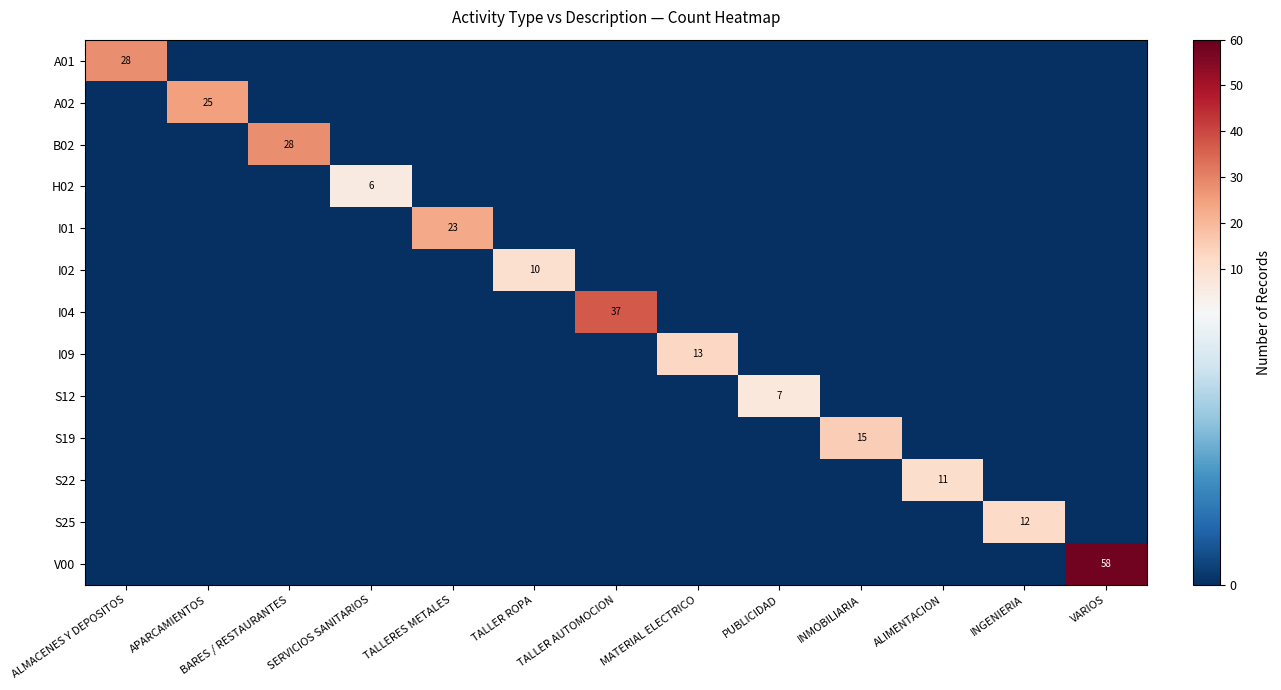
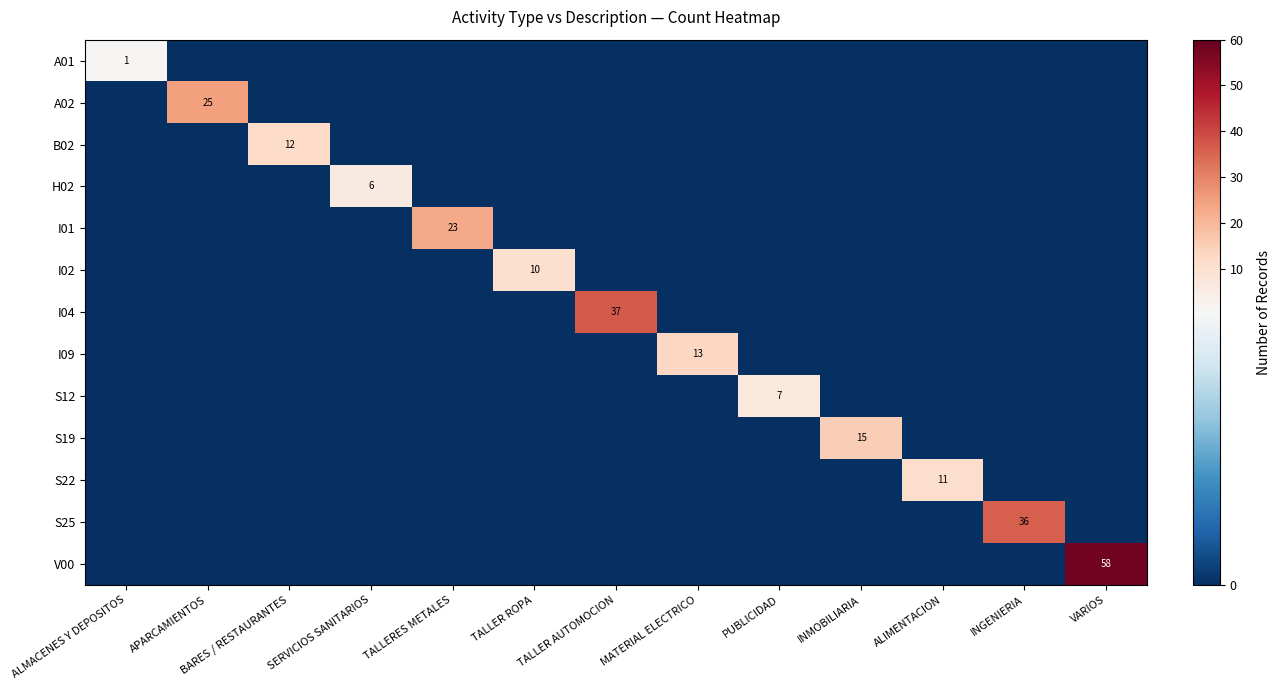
A01, ALMACENES Y DEPOSITOS: 28 -> 1
B02, BARES / RESTAURANTES: 28 -> 12
S25, INGENIERIA: 12 -> 36
